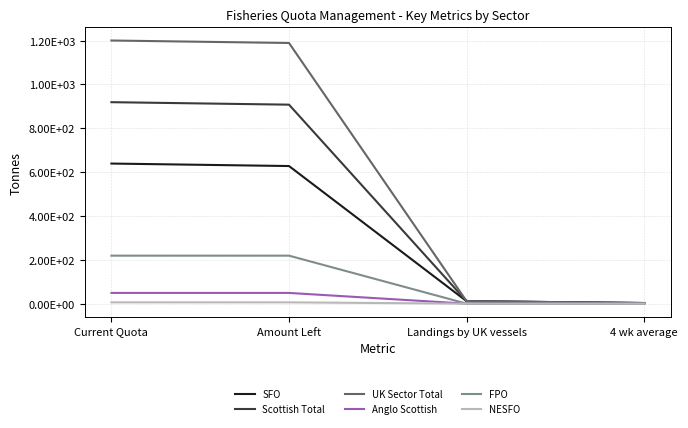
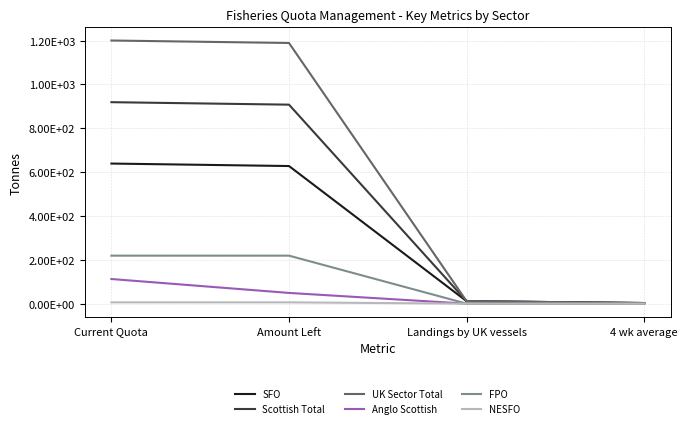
Anglo Scottish, Current Quota: 50 -> 110
